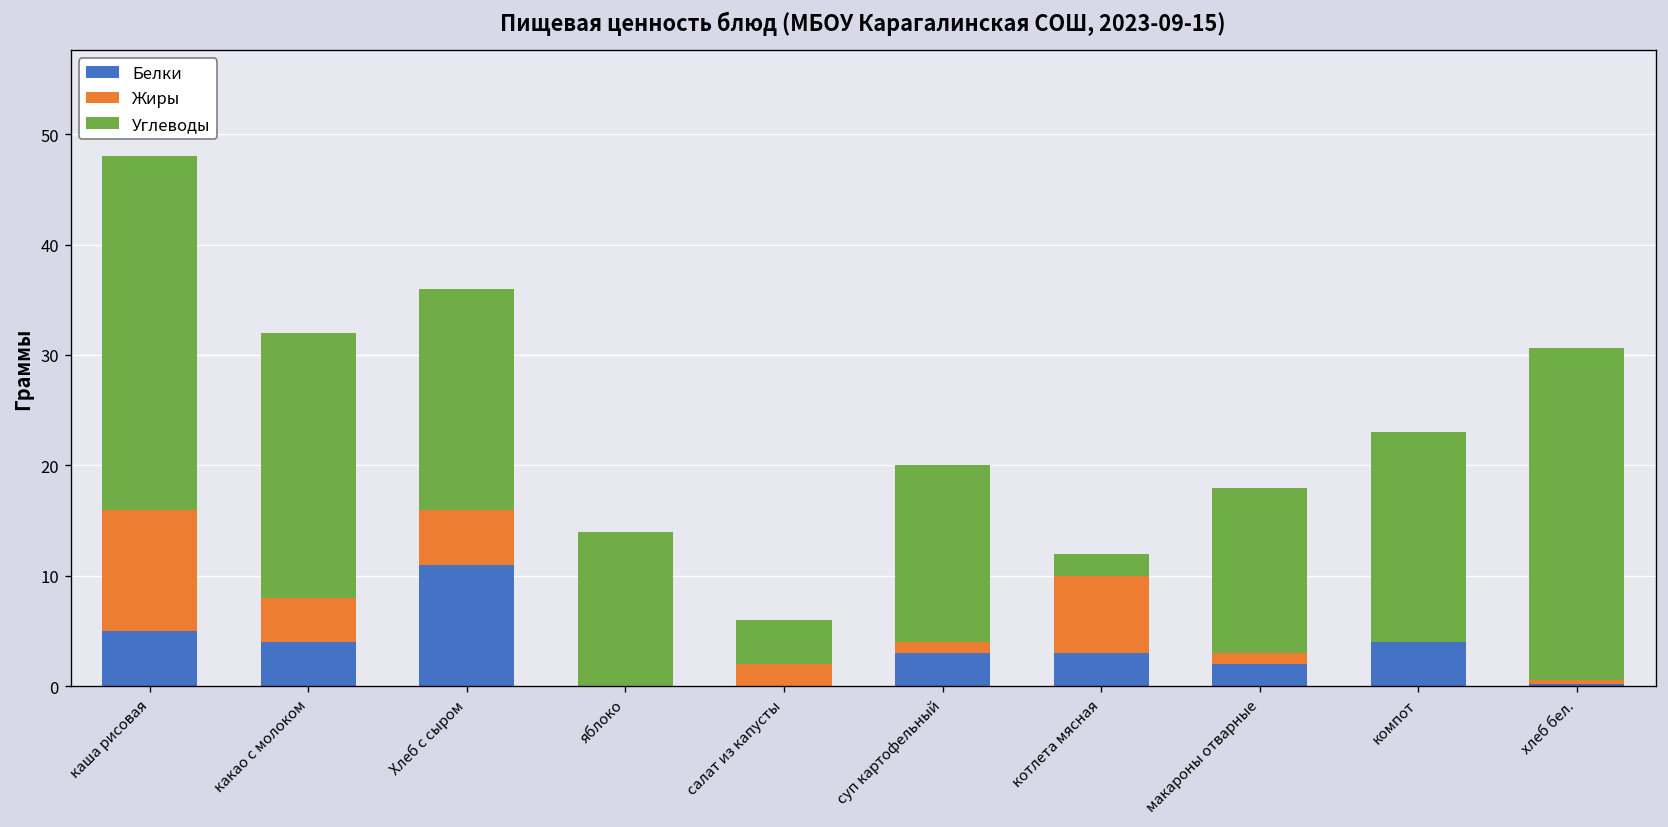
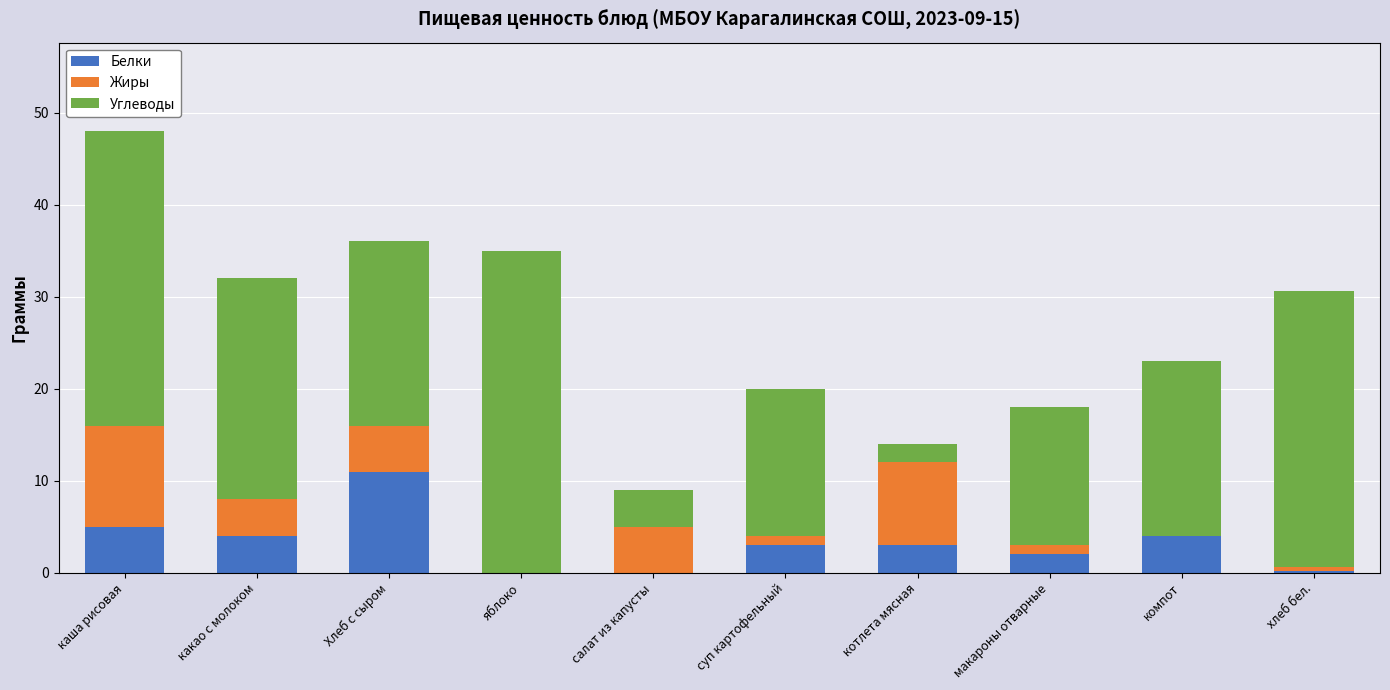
Углеводы, яблоко: 14 -> 35
Жиры, салат из капусты: 2 -> 5
Жиры, котлета мясная: 7 -> 9
